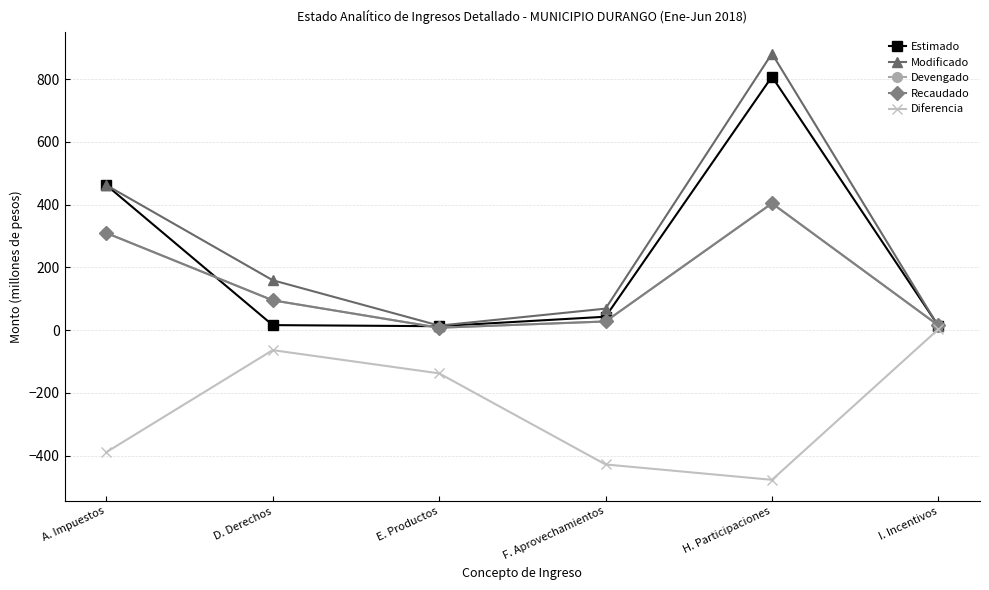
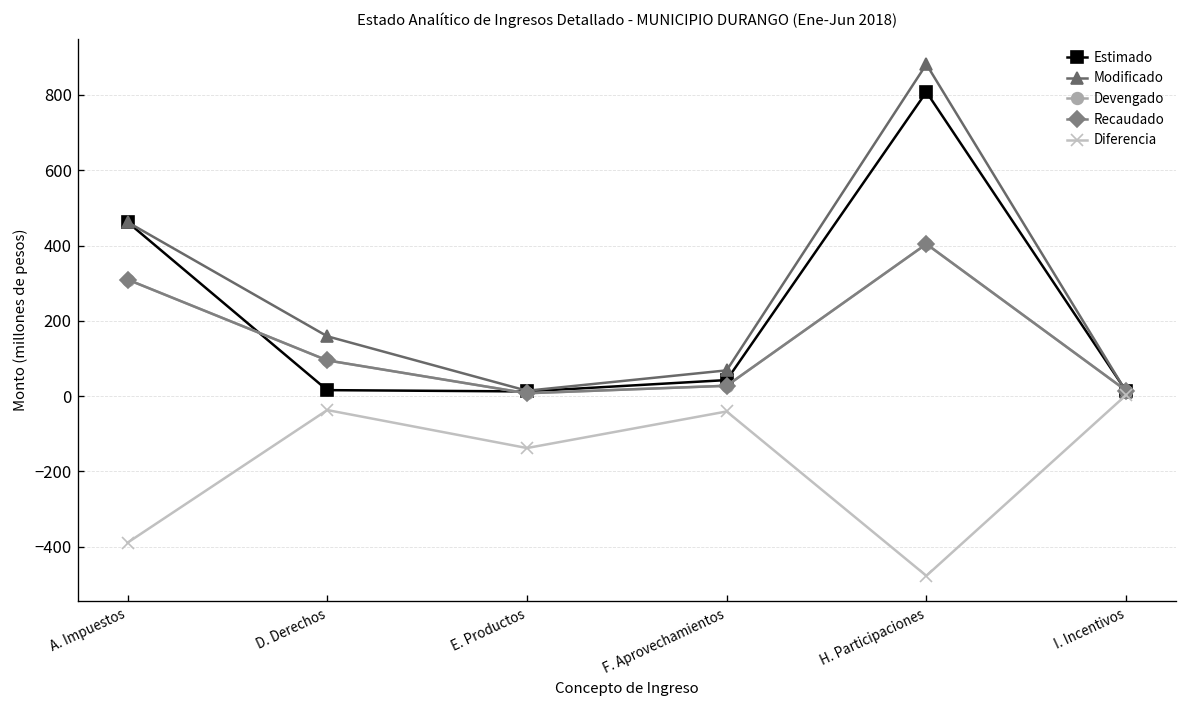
Diferencia, D. Derechos: -60 -> -40
Diferencia, F. Aprovechamientos: -430 -> -40
